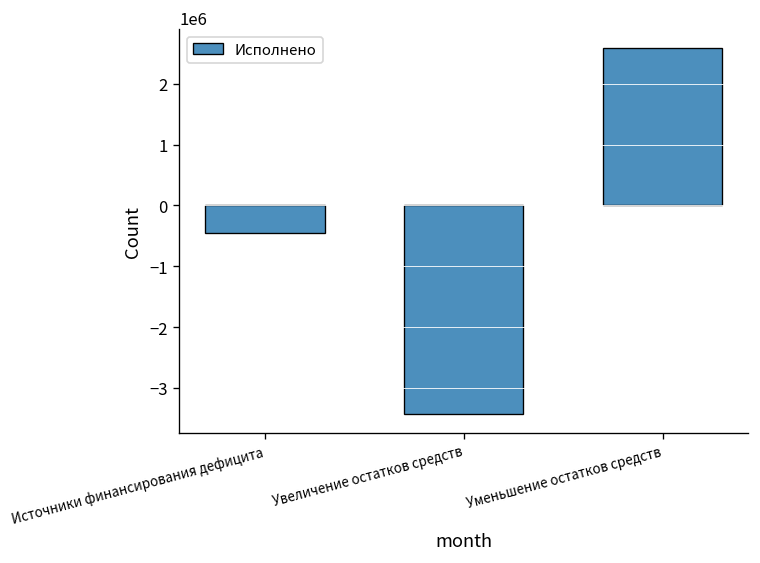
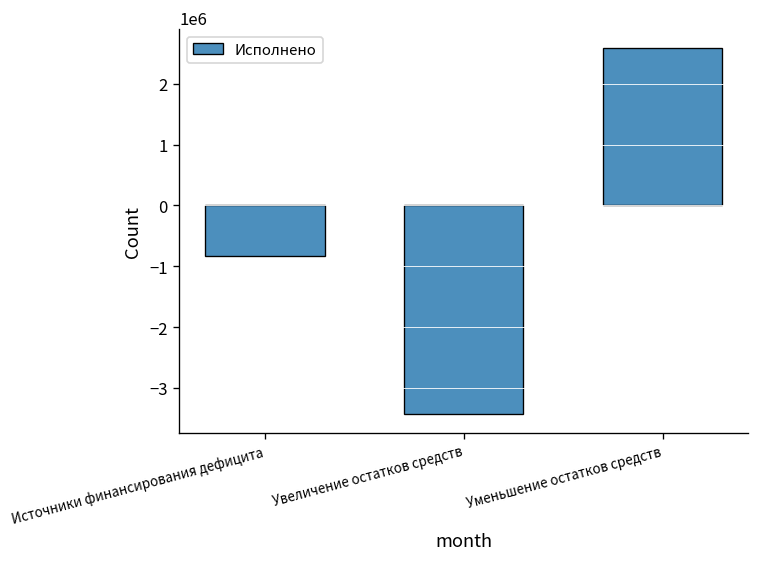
Источники финансирования дефицита: -400000 -> -800000
